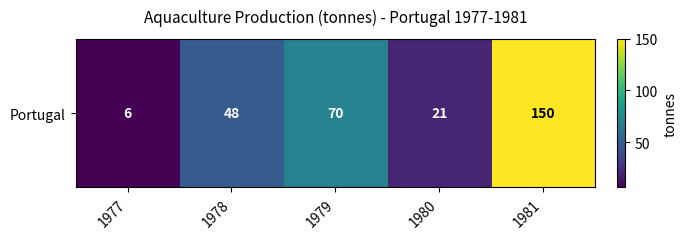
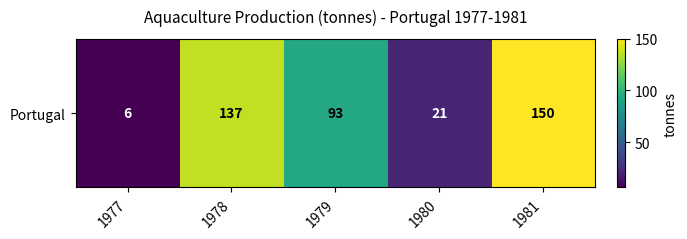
Portugal, 1978: 48 -> 137
Portugal, 1979: 70 -> 93
